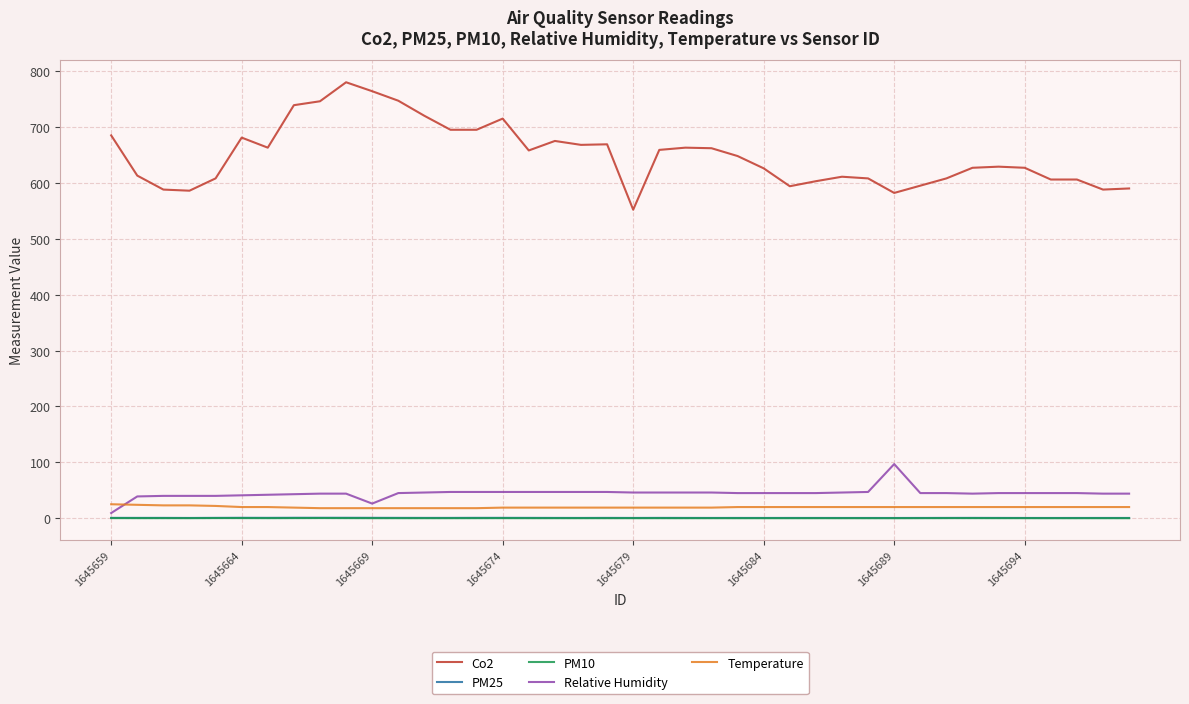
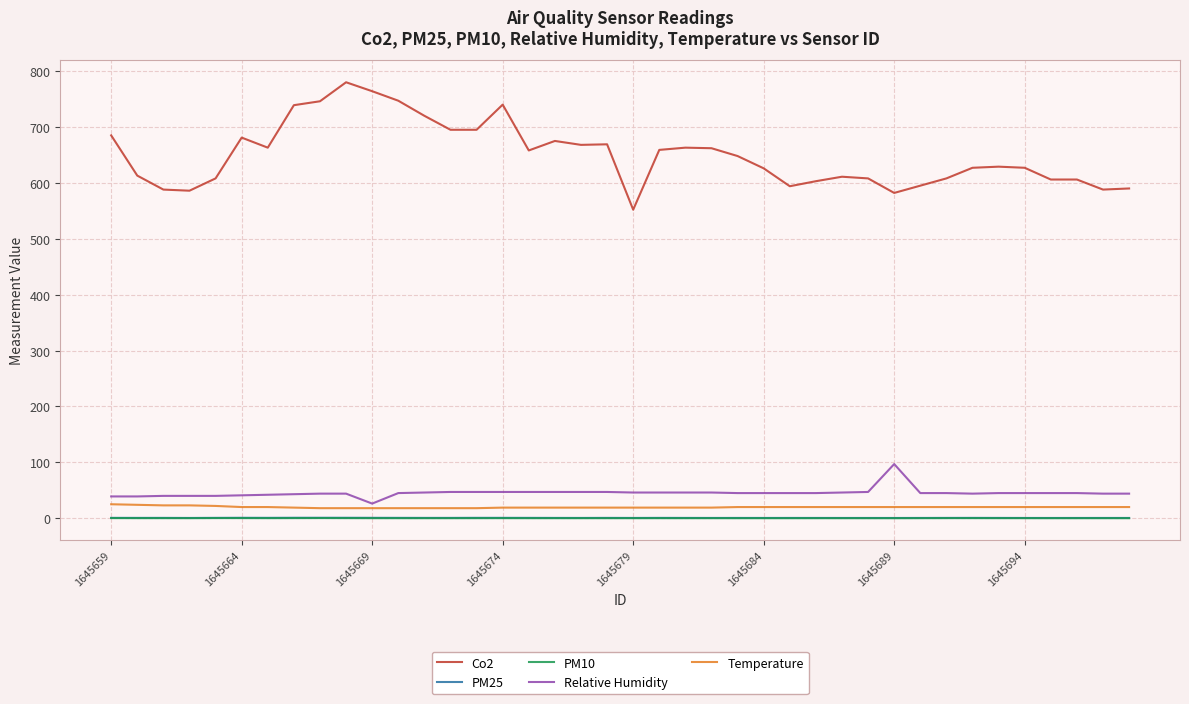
Relative Humidity, 1645659: 10 -> 40
Co2, 1645674: 720 -> 740
